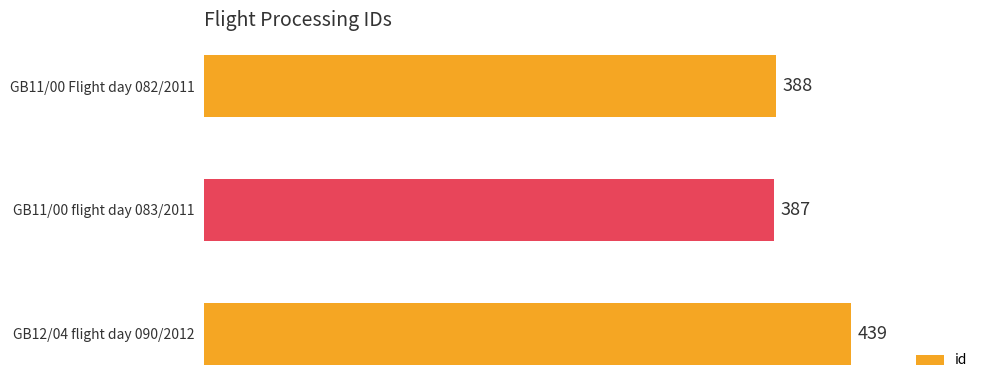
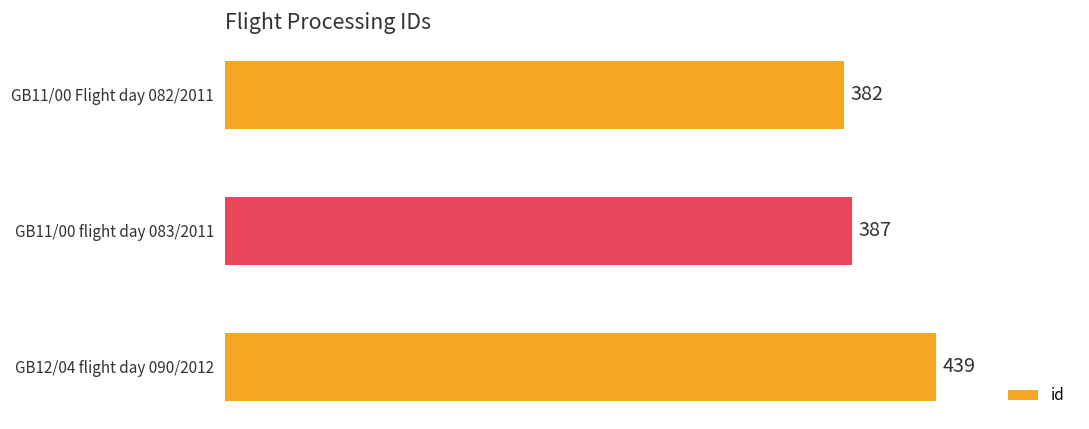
GB11/00 Flight day 082/2011: 388 -> 382
